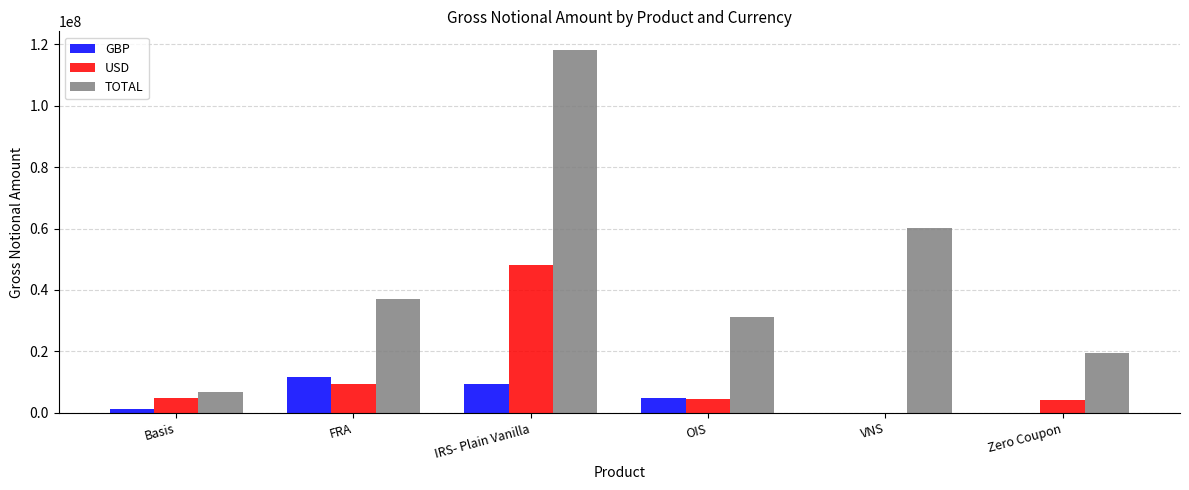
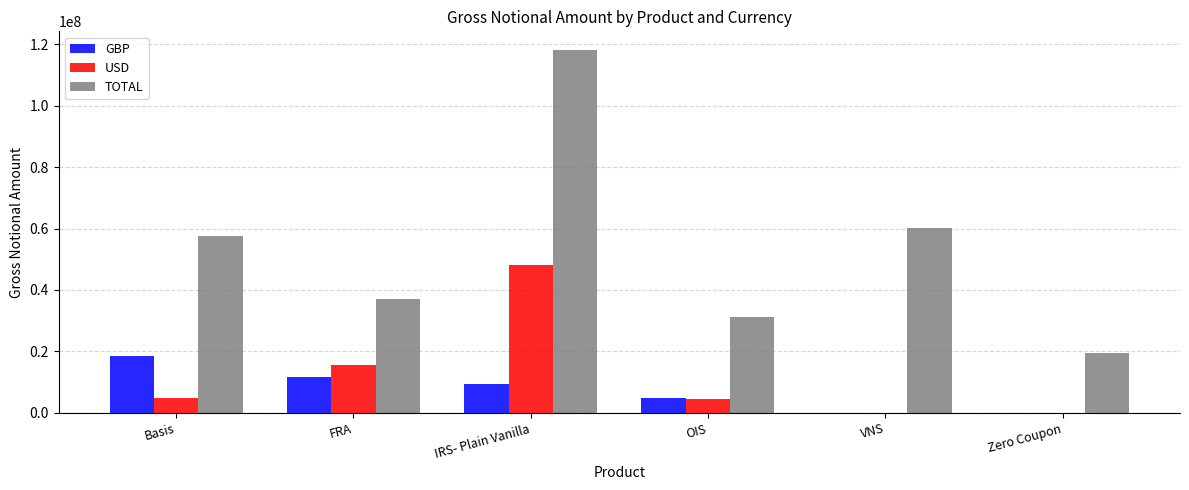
GBP, Basis: 1000000 -> 18000000
TOTAL, Basis: 7000000 -> 58000000
USD, FRA: 9000000 -> 16000000
USD, Zero Coupon: 4000000 -> 0
